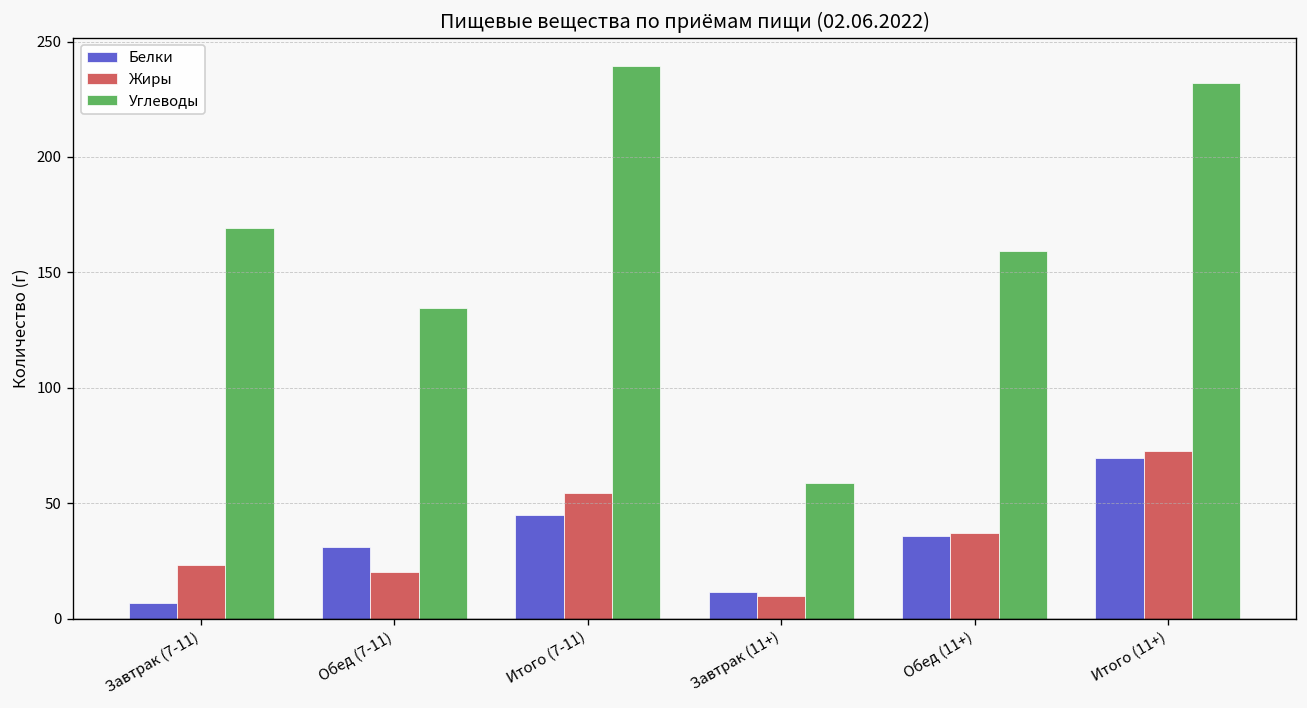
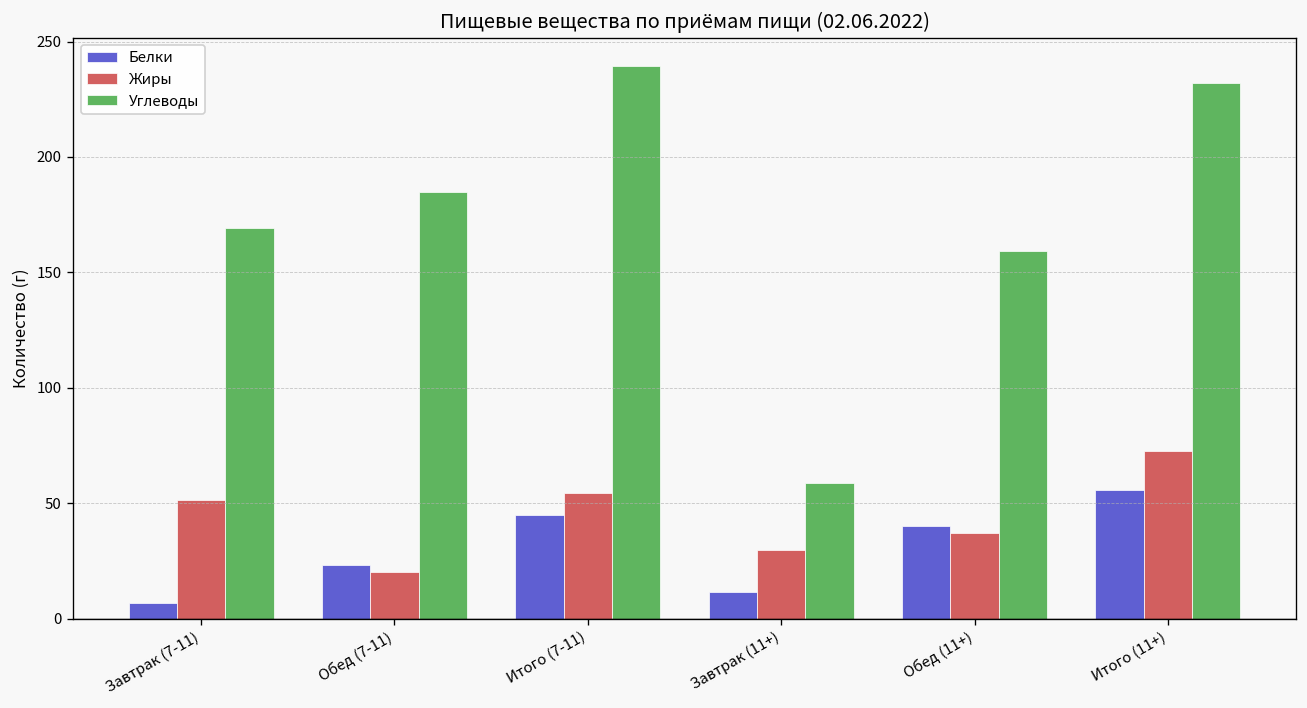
Жиры, Завтрак (7-11): 23 -> 51
Белки, Обед (7-11): 31 -> 23
Углеводы, Обед (7-11): 134 -> 185
Жиры, Завтрак (11+): 10 -> 30
Белки, Обед (11+): 36 -> 40
Белки, Итого (11+): 70 -> 56
